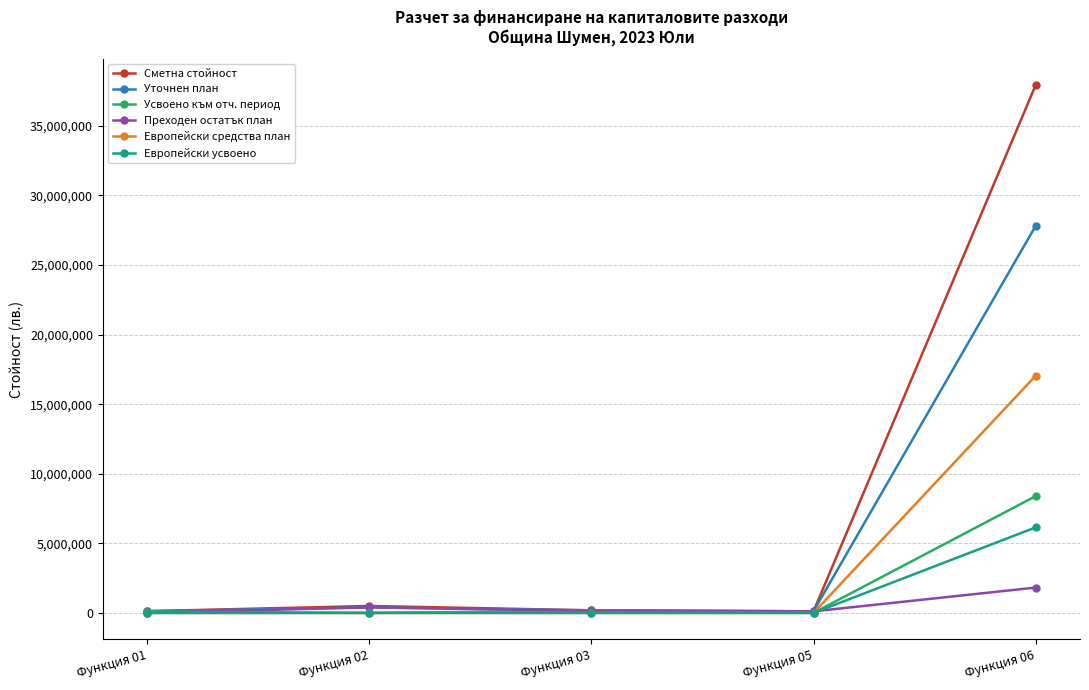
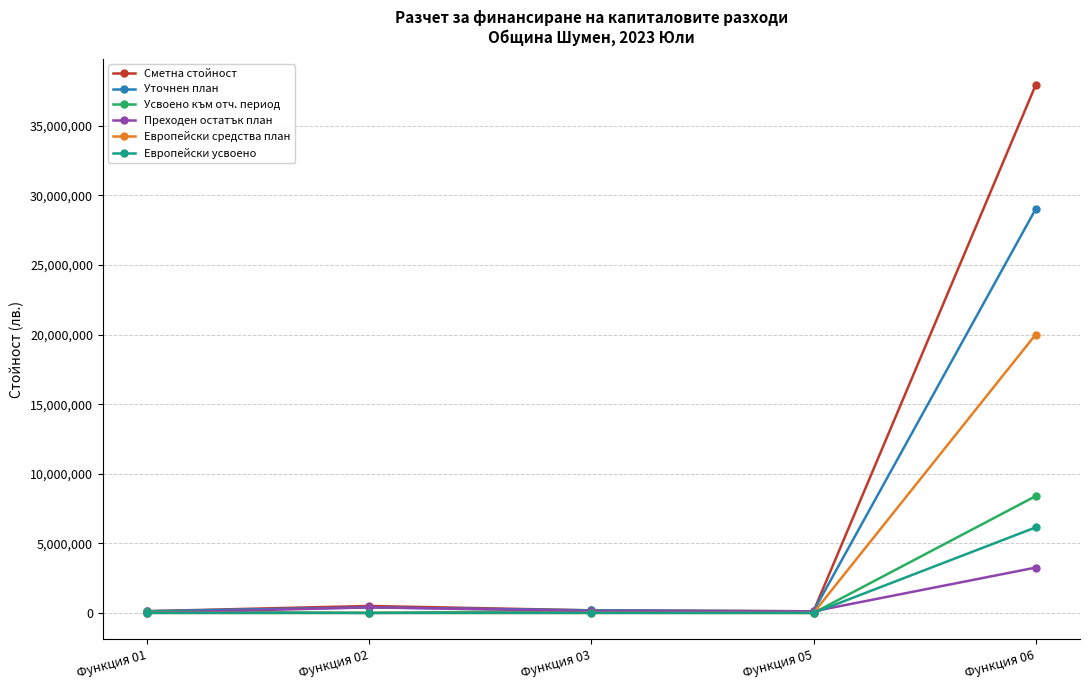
Уточнен план, Функция 06: 27,800,000 -> 29,000,000
Преходен остатък план, Функция 06: 1,800,000 -> 3,300,000
Европейски средства план, Функция 06: 17,000,000 -> 20,000,000
